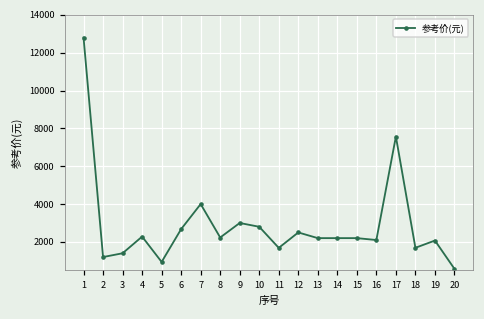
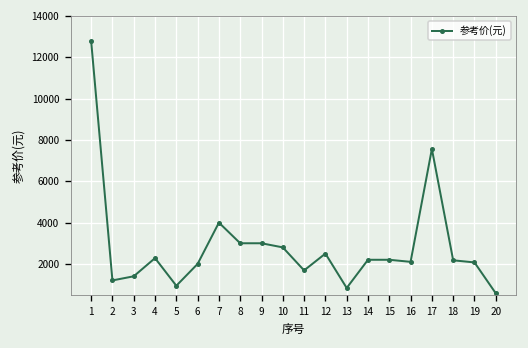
6: 2700 -> 2000
8: 2200 -> 3000
13: 2200 -> 800
18: 1700 -> 2200
